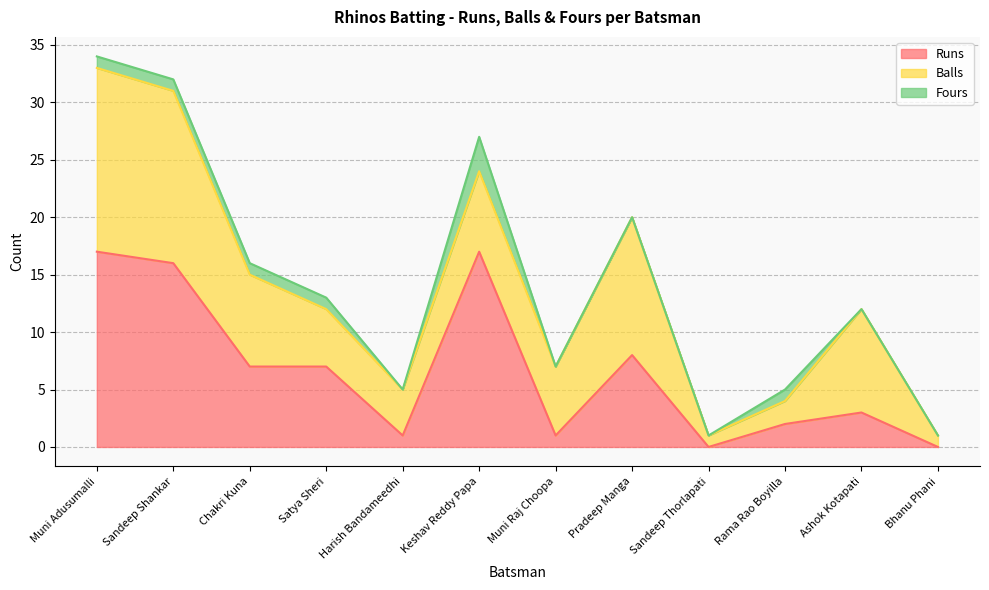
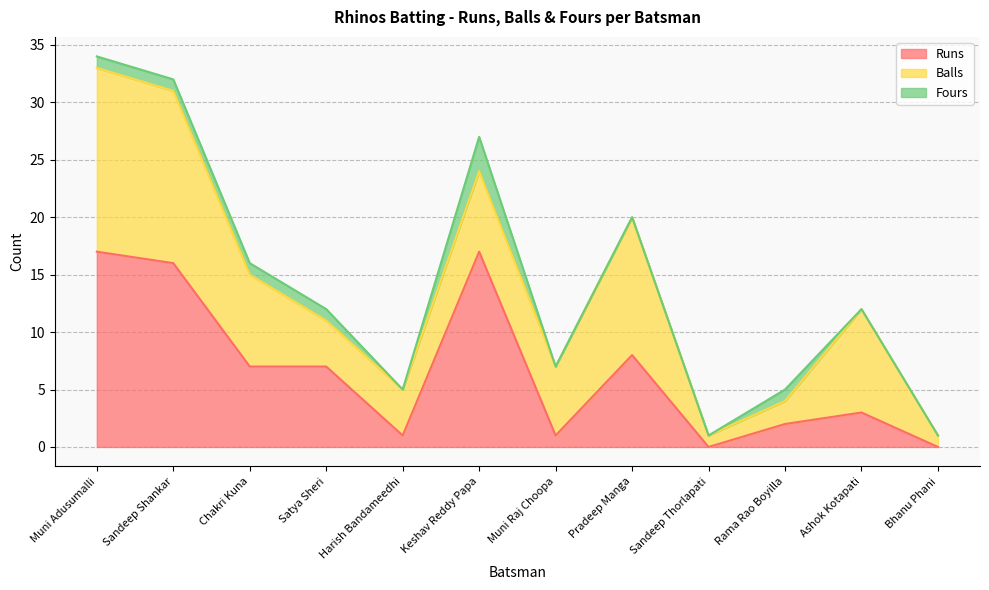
Balls, Satya Sheri: 5 -> 4
